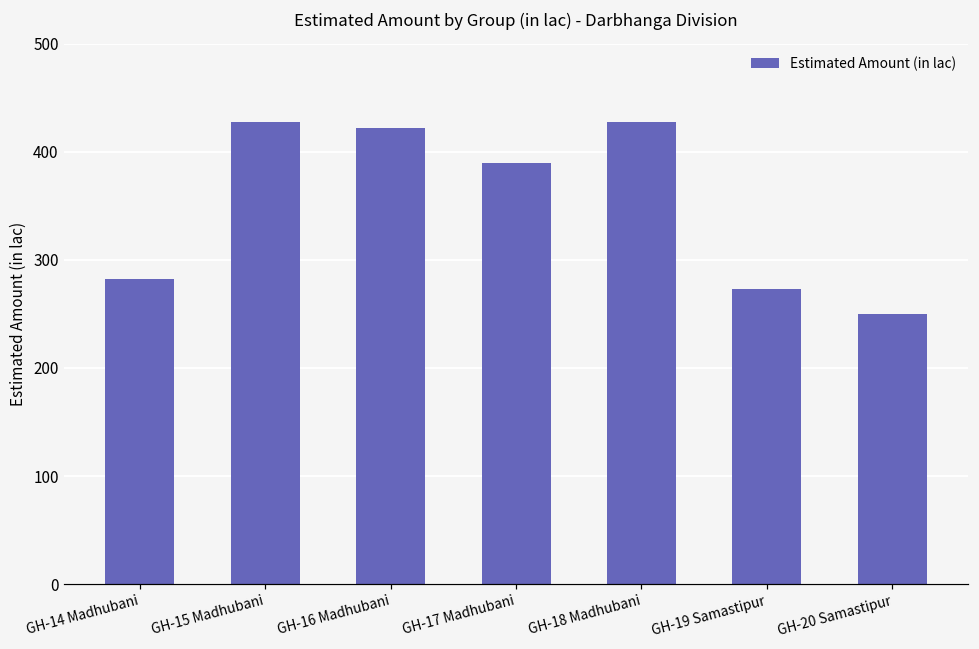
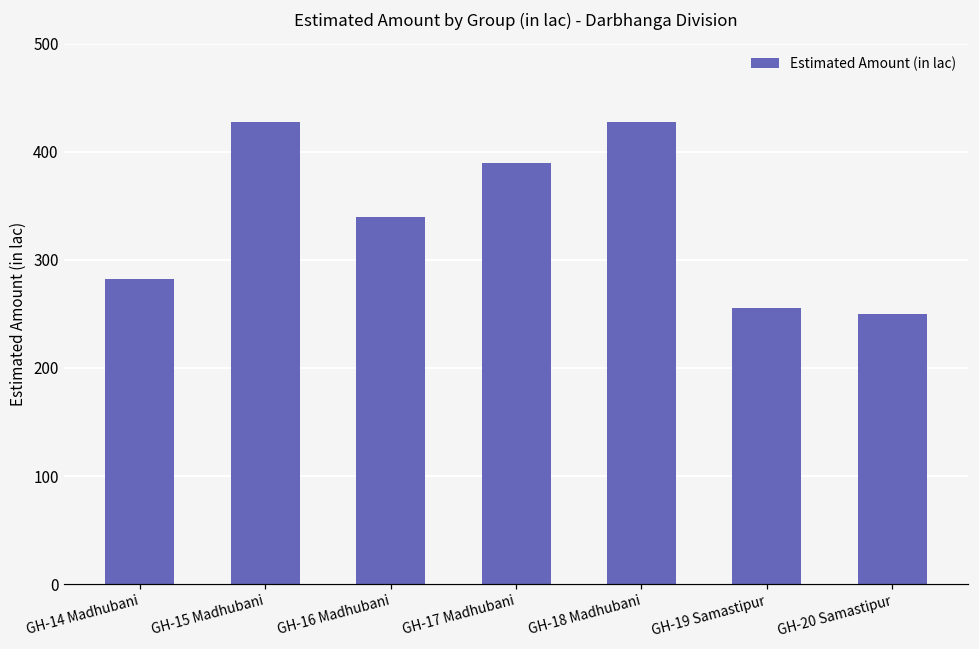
GH-16 Madhubani: 420 -> 340
GH-19 Samastipur: 270 -> 260
